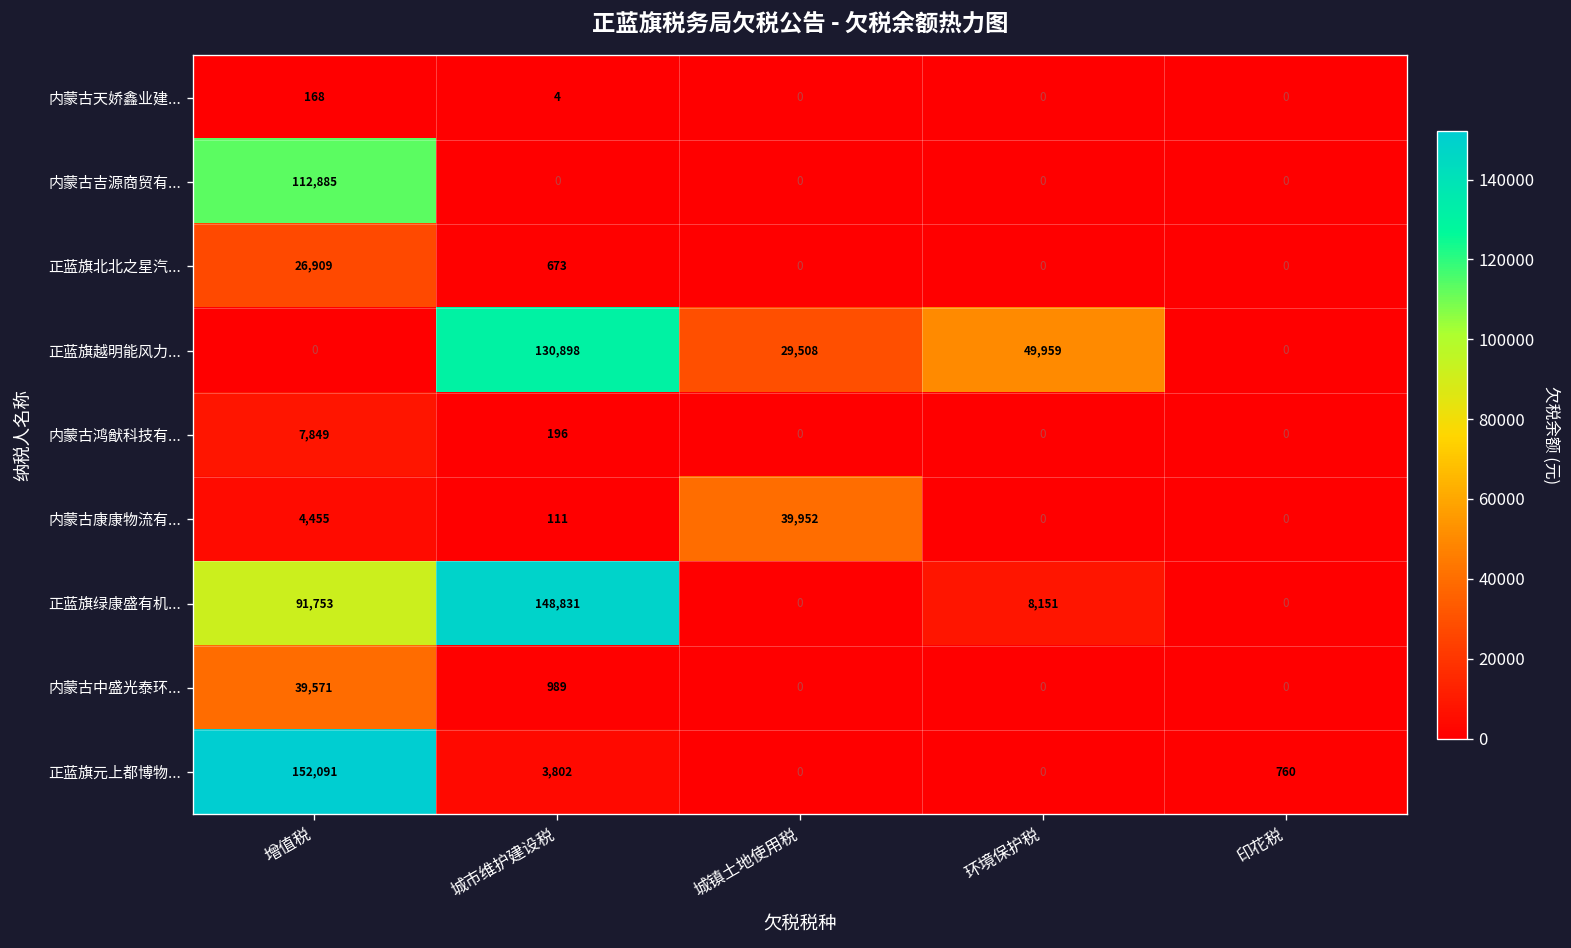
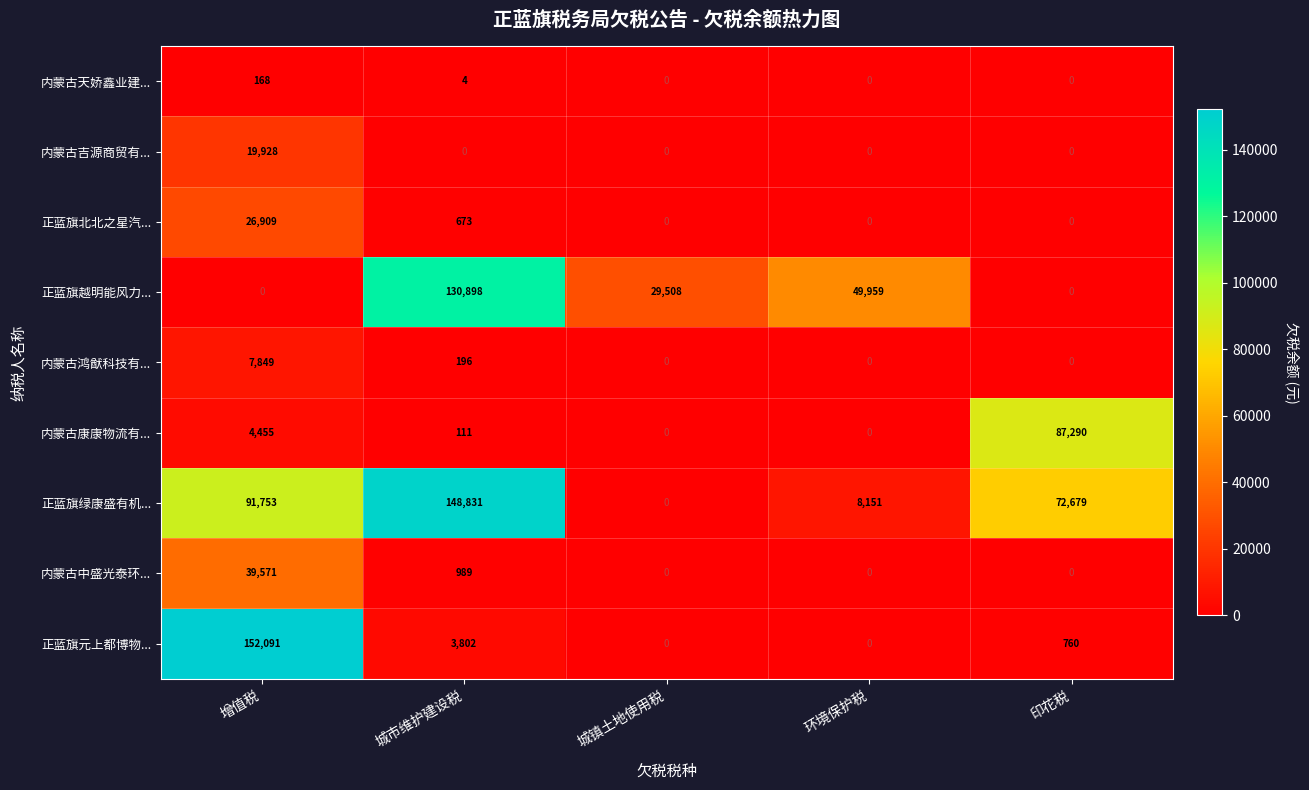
内蒙古吉源商贸有..., 增值税: 112,885 -> 19,928
内蒙古康康物流有..., 城镇土地使用税: 39,952 -> 0
内蒙古康康物流有..., 印花税: 0 -> 87,290
正蓝旗绿康盛有机..., 印花税: 0 -> 72,679
